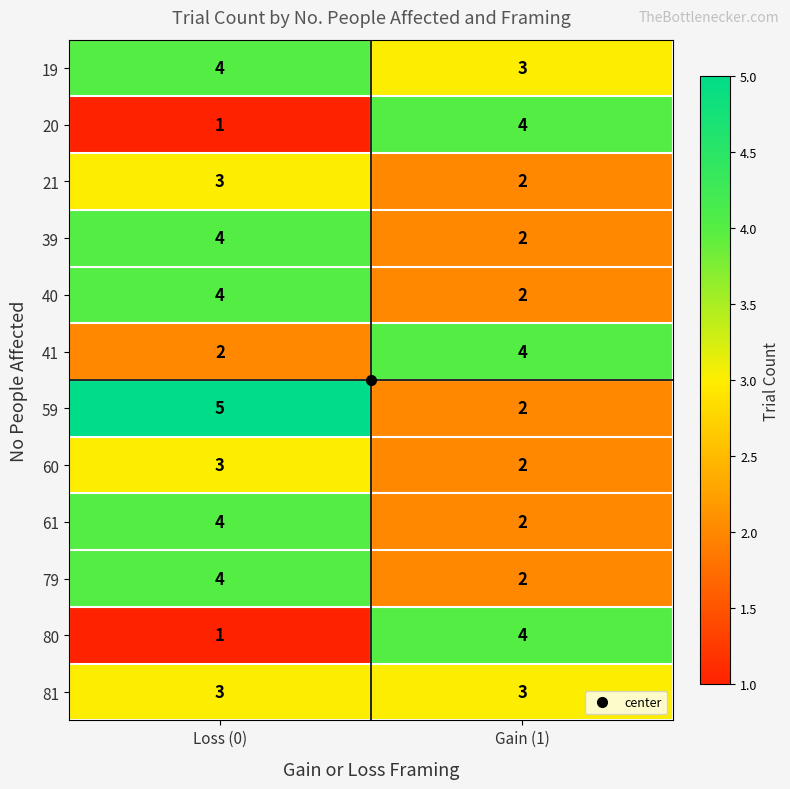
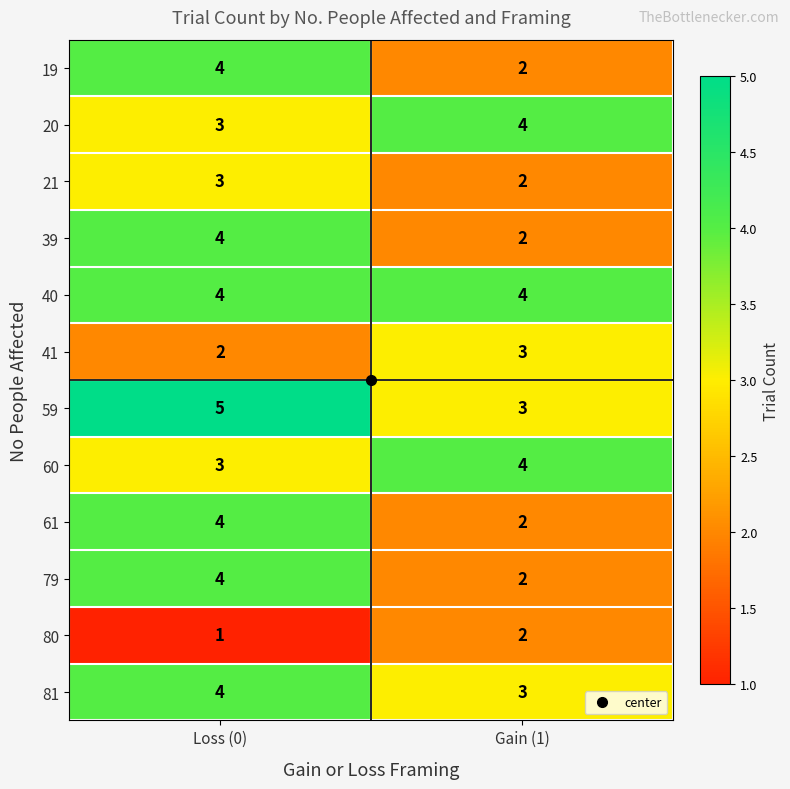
19, Gain (1): 3 -> 2
20, Loss (0): 1 -> 3
40, Gain (1): 2 -> 4
41, Gain (1): 4 -> 3
59, Gain (1): 2 -> 3
60, Gain (1): 2 -> 4
80, Gain (1): 4 -> 2
81, Loss (0): 3 -> 4
